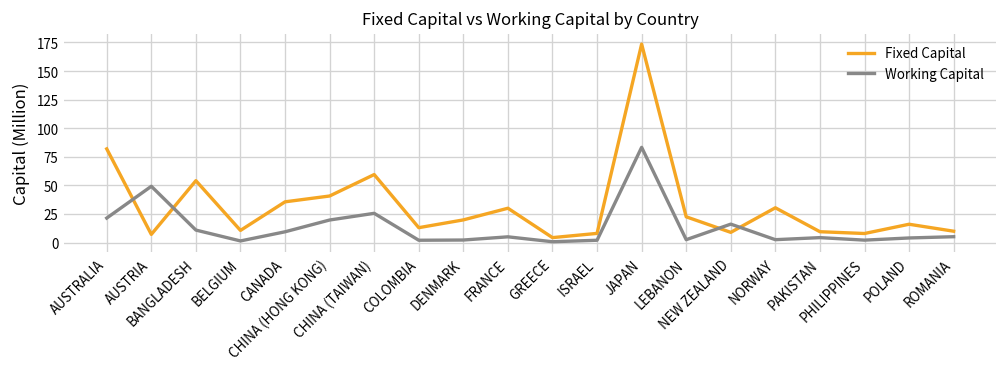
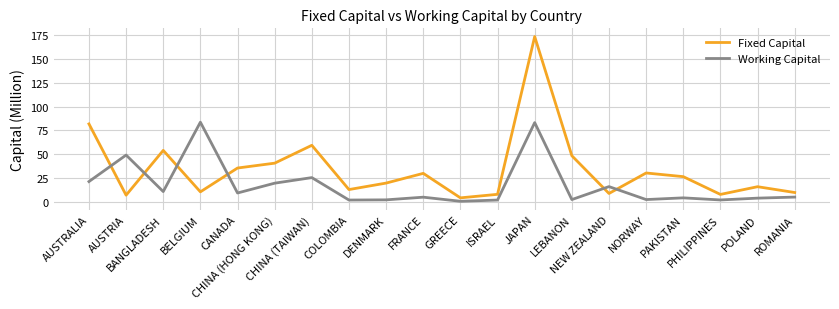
Working Capital, BELGIUM: 0 -> 80
Fixed Capital, LEBANON: 20 -> 50
Fixed Capital, PAKISTAN: 10 -> 30
